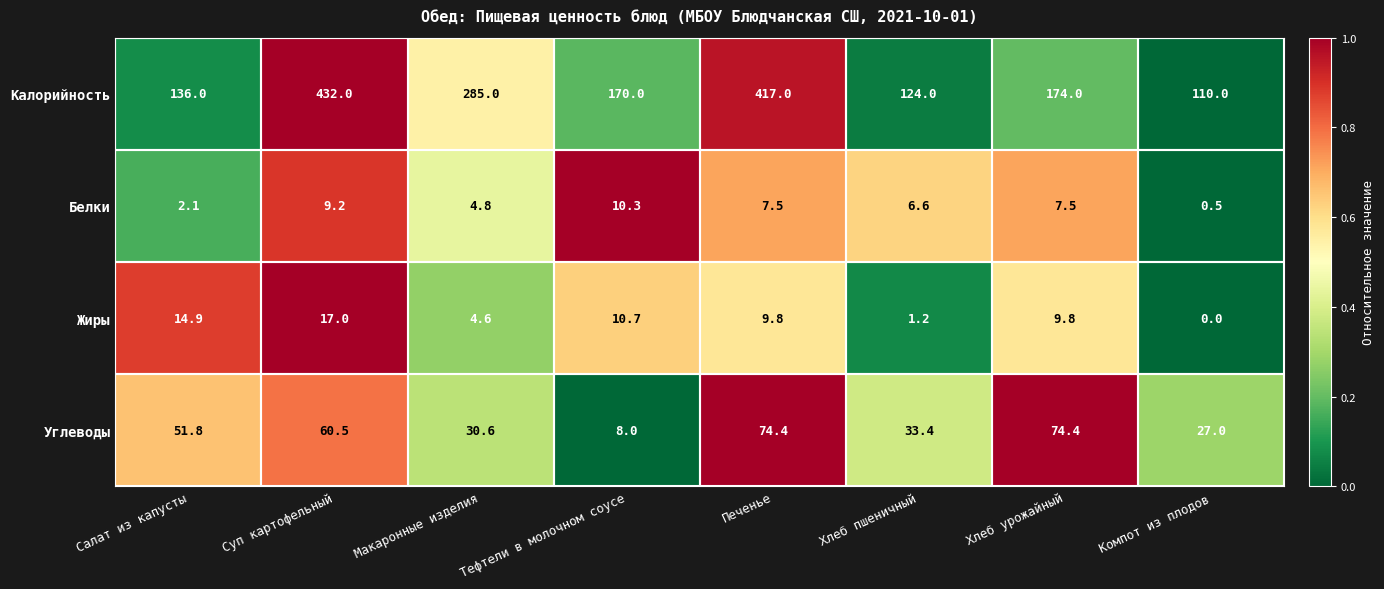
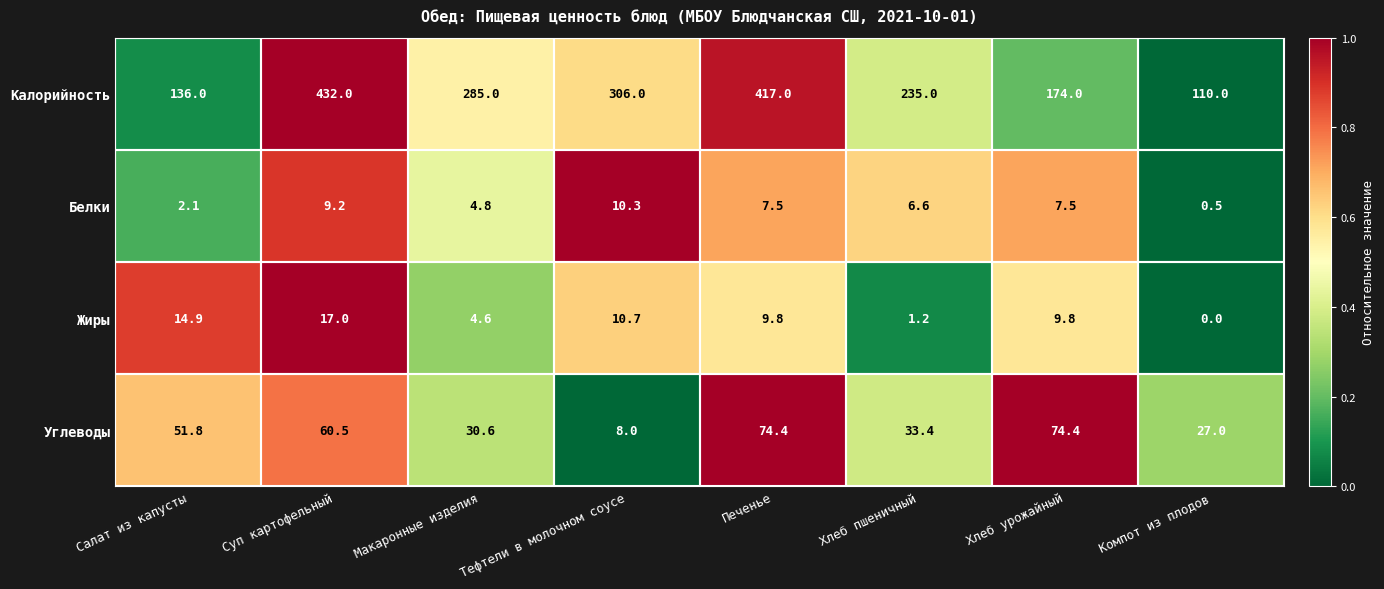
Калорийность, Тефтели в молочном соусе: 170.0 -> 306.0
Калорийность, Хлеб пшеничный: 124.0 -> 235.0
